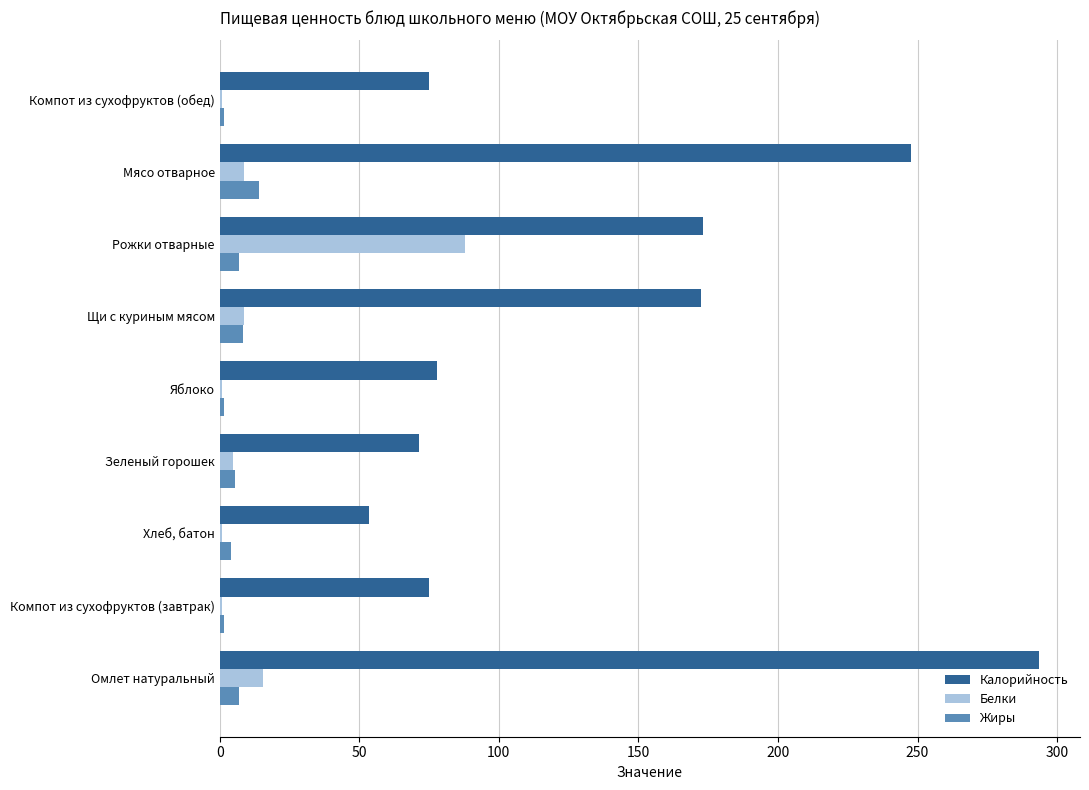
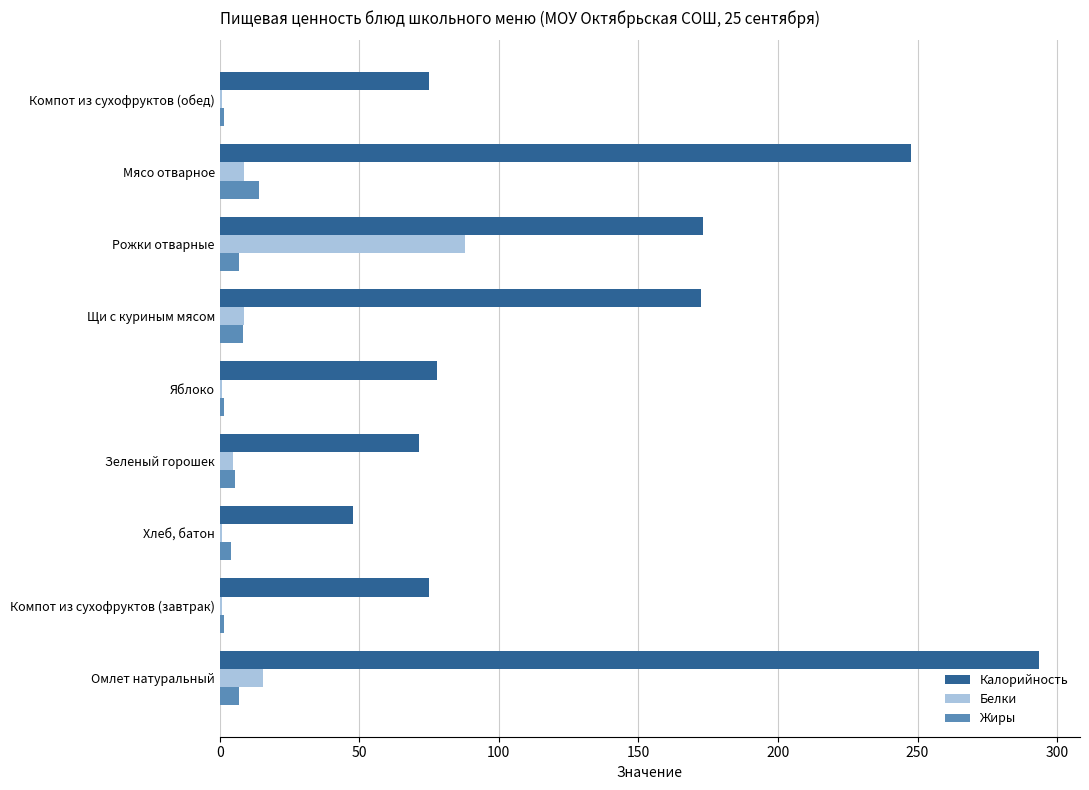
Калорийность, Хлеб, батон: 53 -> 48
